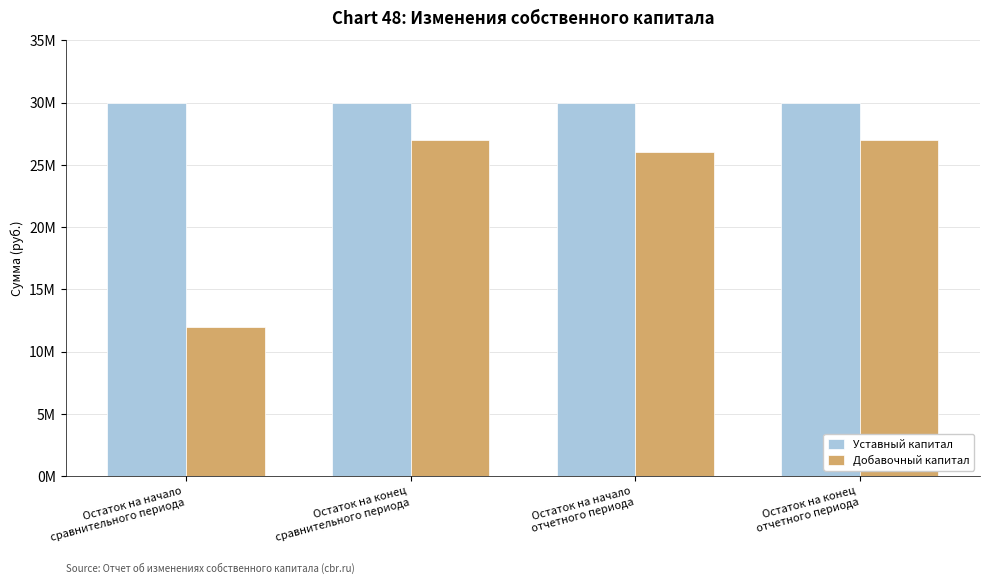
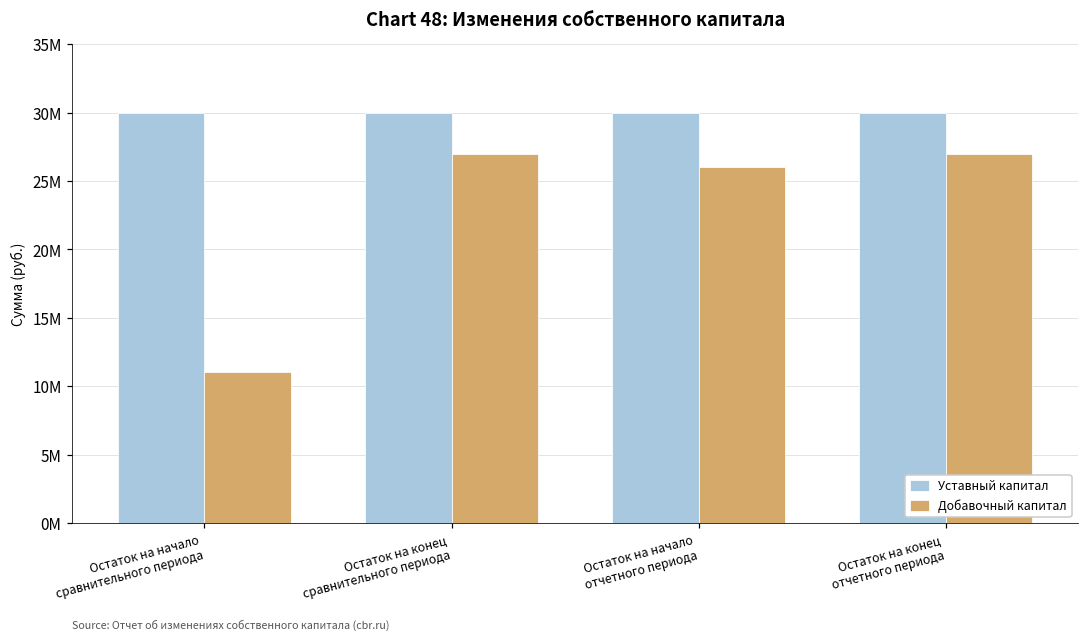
Добавочный капитал, Остаток на начало сравнительного периода: 12000000 -> 11100000
